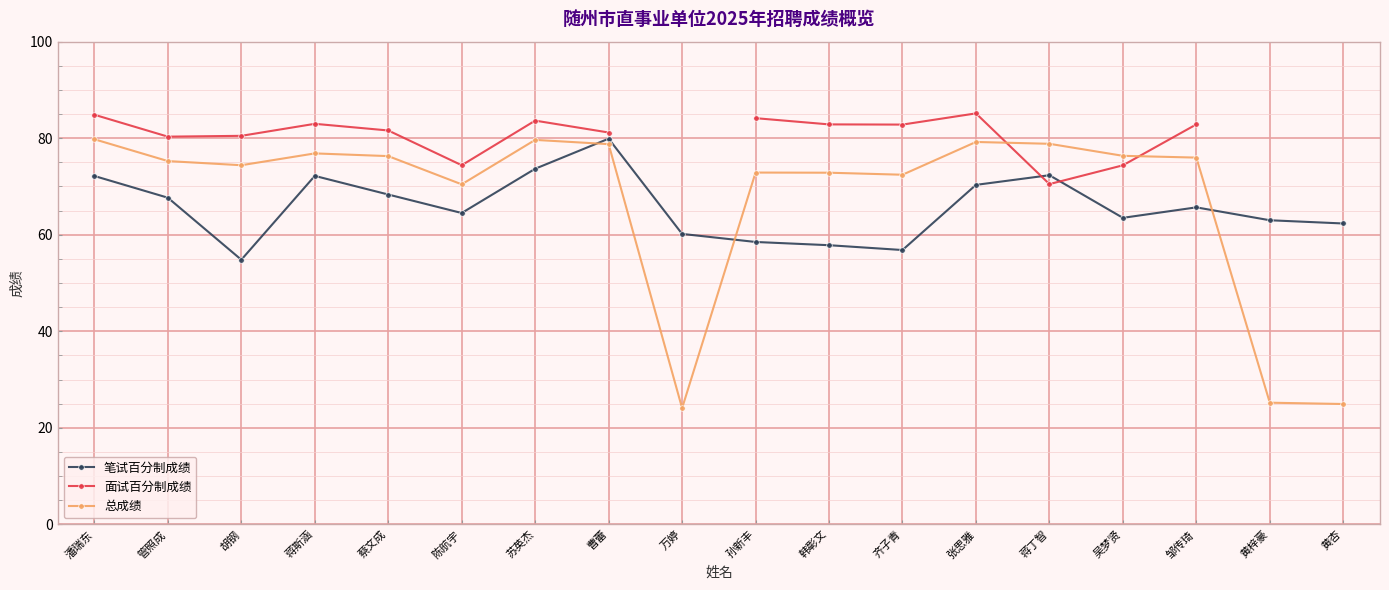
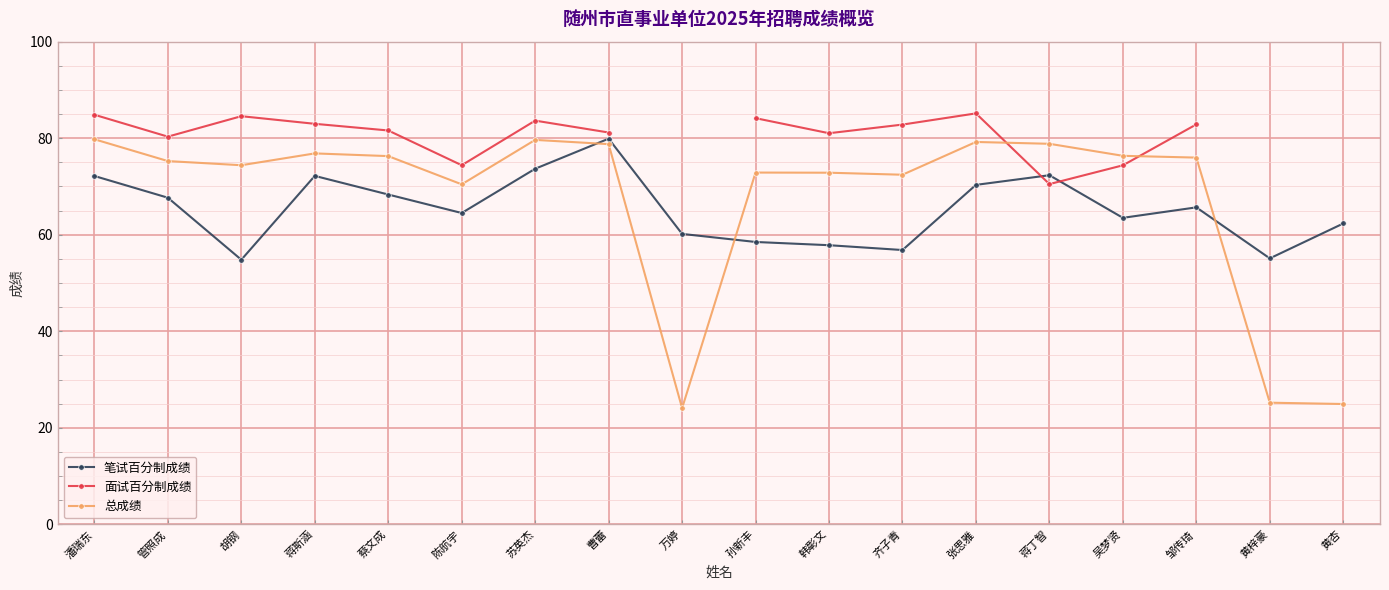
面试百分制成绩, 胡钢: 80 -> 85
面试百分制成绩, 韩彰文: 83 -> 81
笔试百分制成绩, 黄梓豪: 63 -> 55
